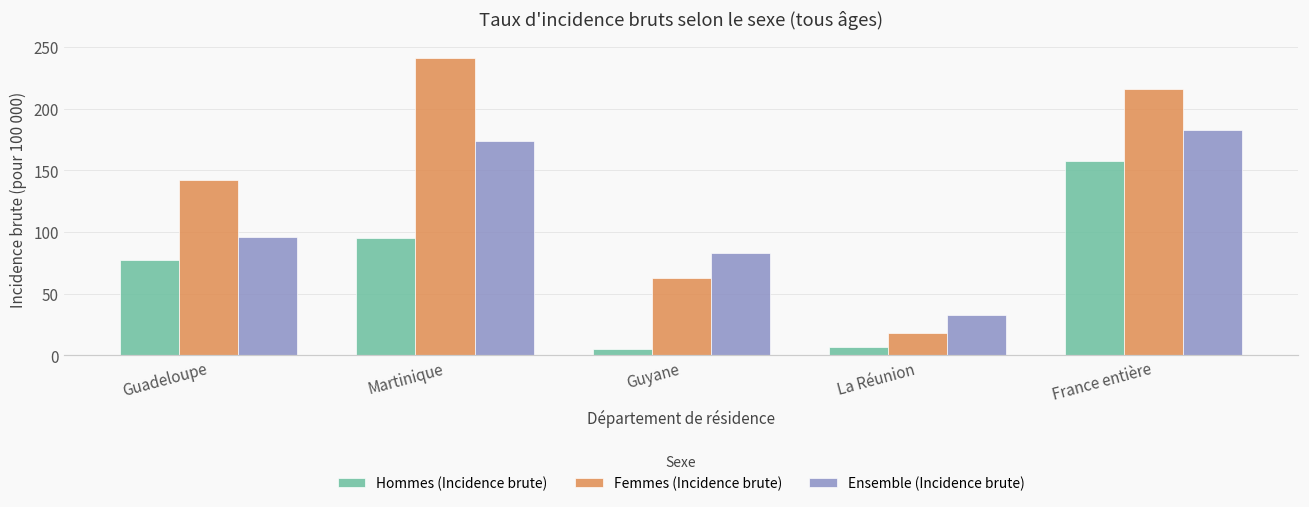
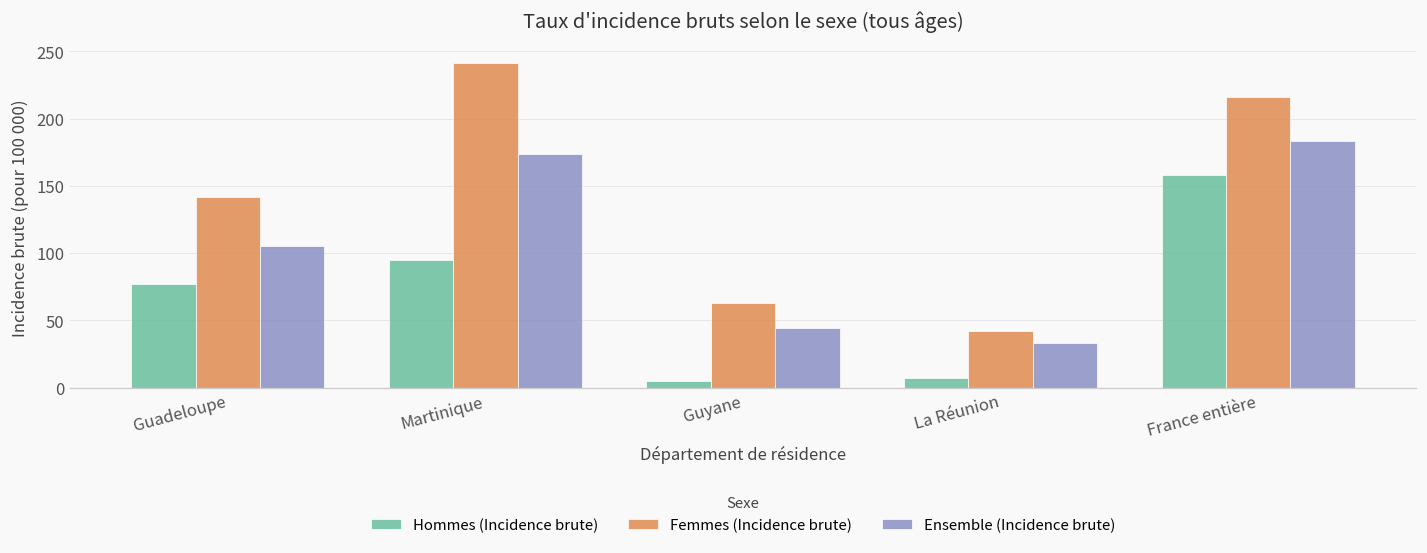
Ensemble (Incidence brute), Guadeloupe: 96 -> 105
Ensemble (Incidence brute), Guyane: 83 -> 44
Femmes (Incidence brute), La Réunion: 18 -> 42
